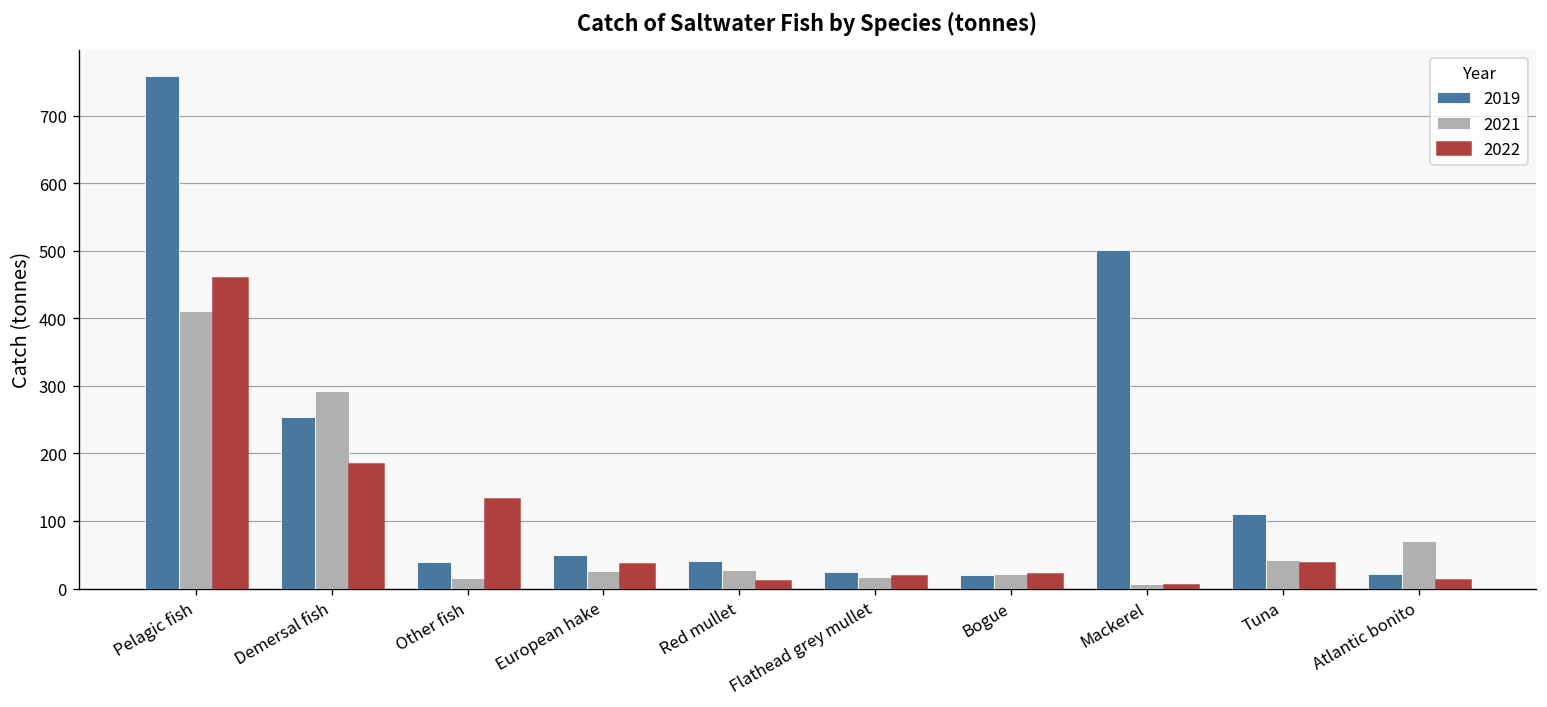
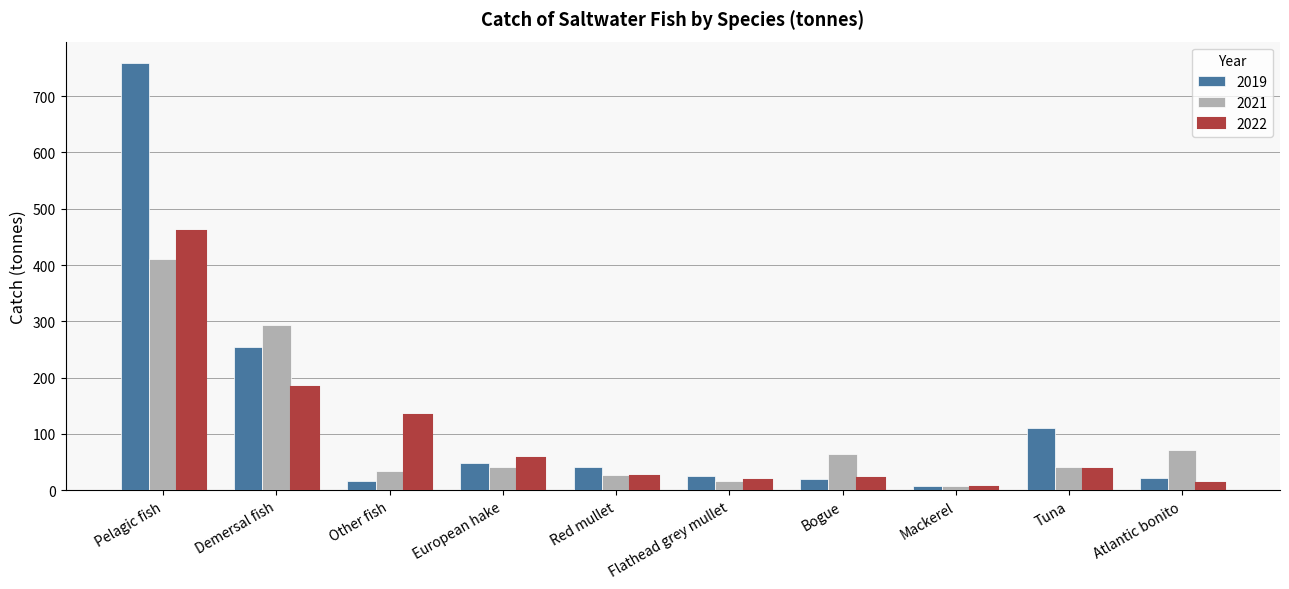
2019, Other fish: 40 -> 20
2021, Other fish: 20 -> 40
2021, European hake: 30 -> 40
2022, European hake: 40 -> 60
2022, Red mullet: 10 -> 30
2021, Bogue: 20 -> 60
2019, Mackerel: 500 -> 10
